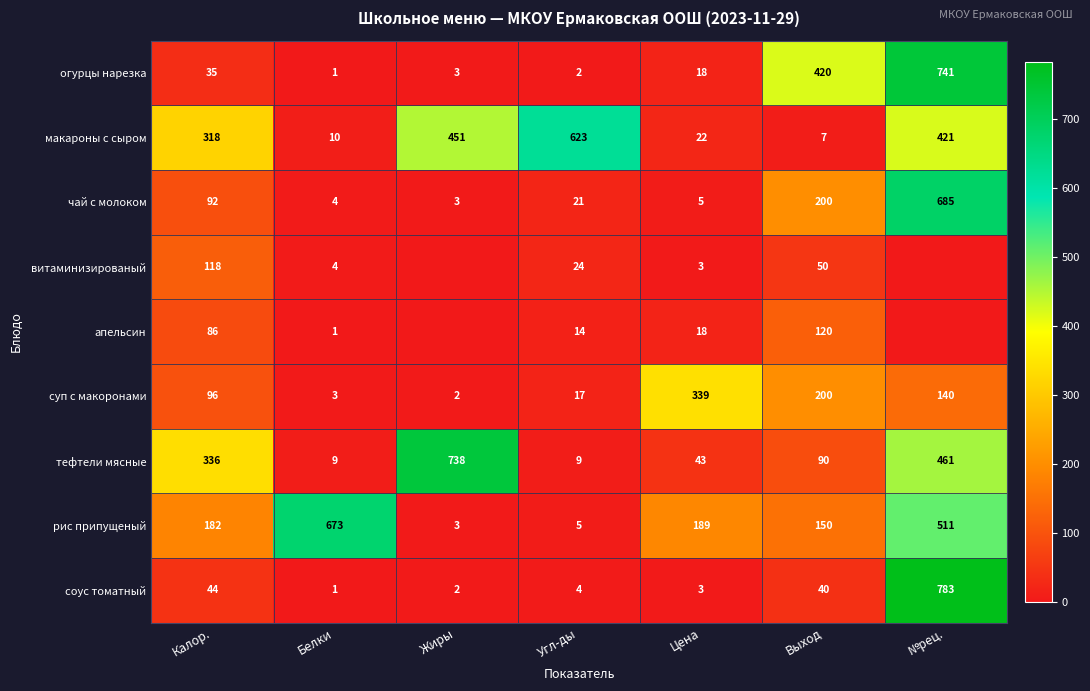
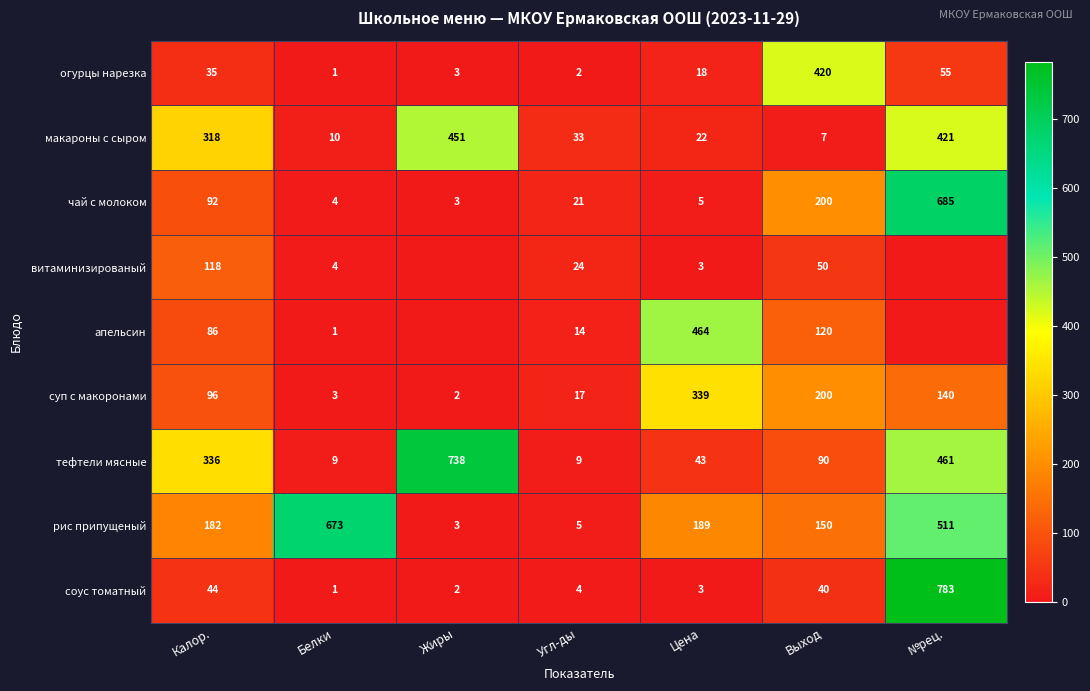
огурцы нарезка, №рец.: 741 -> 55
макароны с сыром, Угл-ды: 623 -> 33
апельсин, Цена: 18 -> 464
